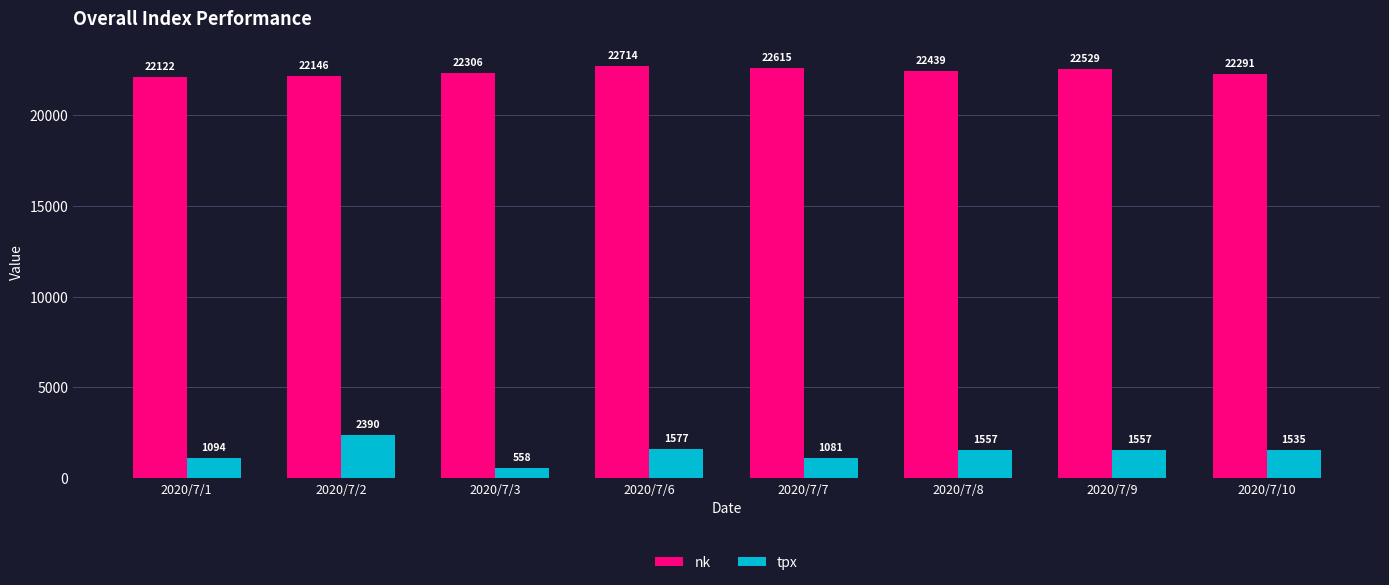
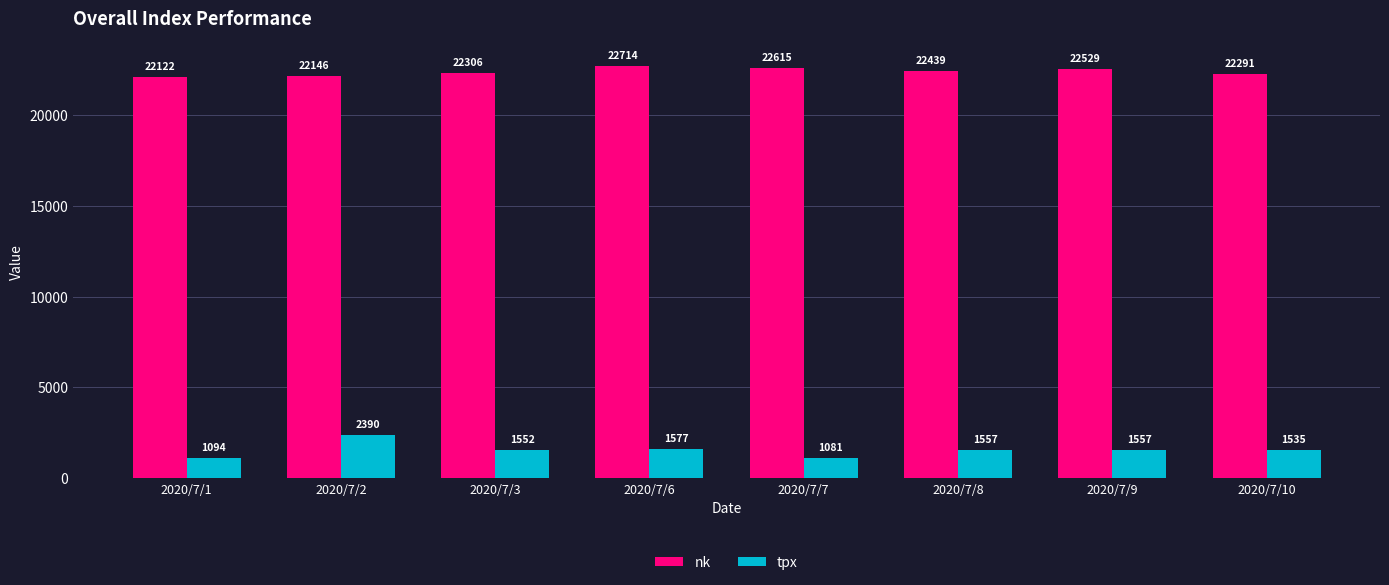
tpx, 2020/7/3: 558 -> 1552
